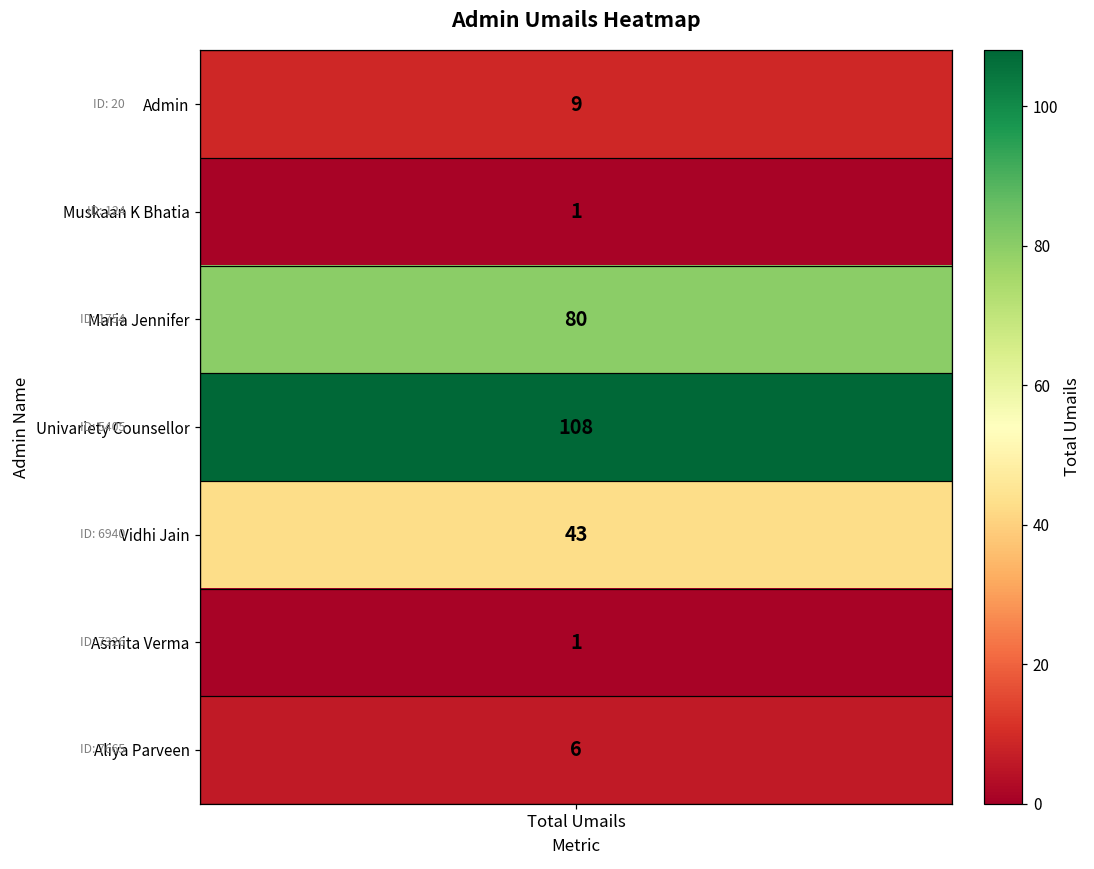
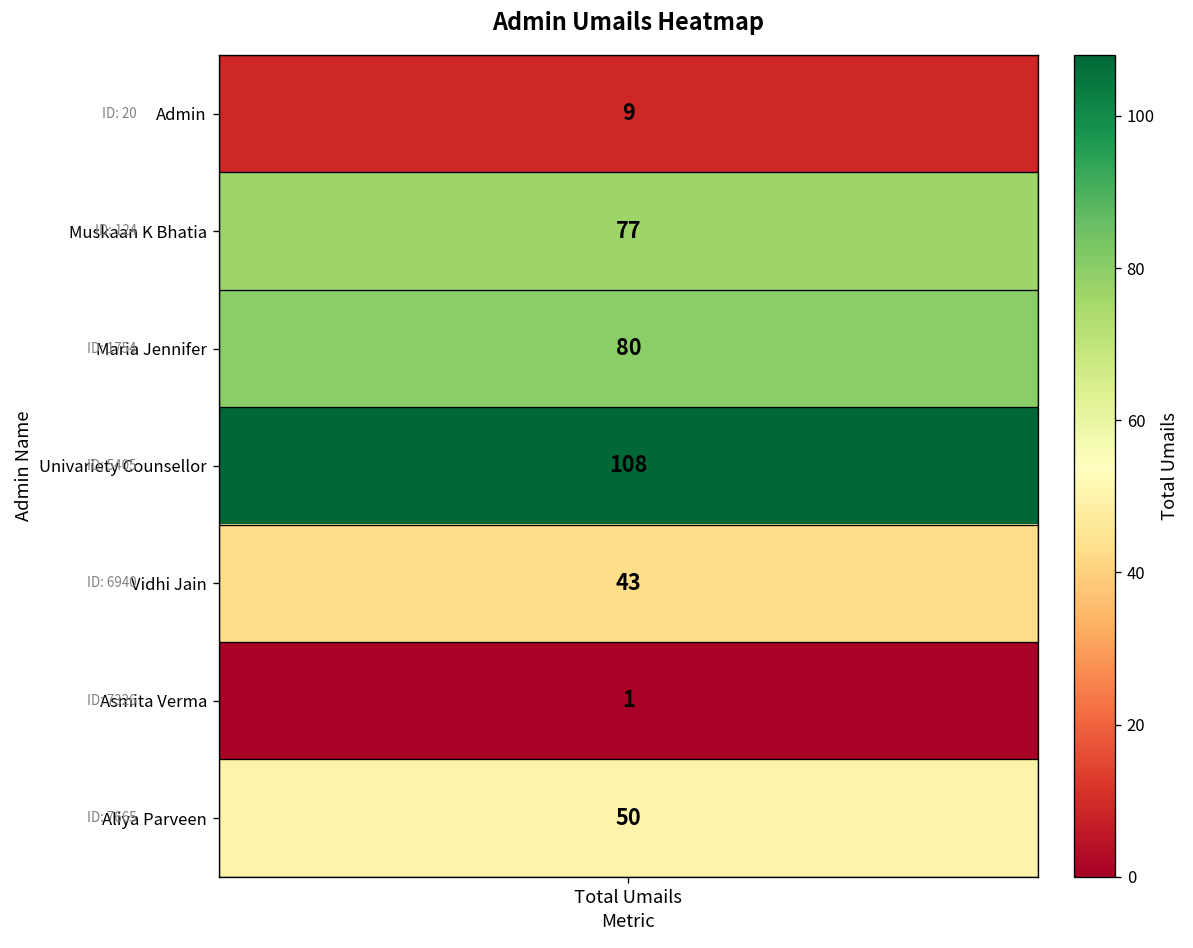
Muskaan K Bhatia, Total Umails: 1 -> 77
Aliya Parveen, Total Umails: 6 -> 50
